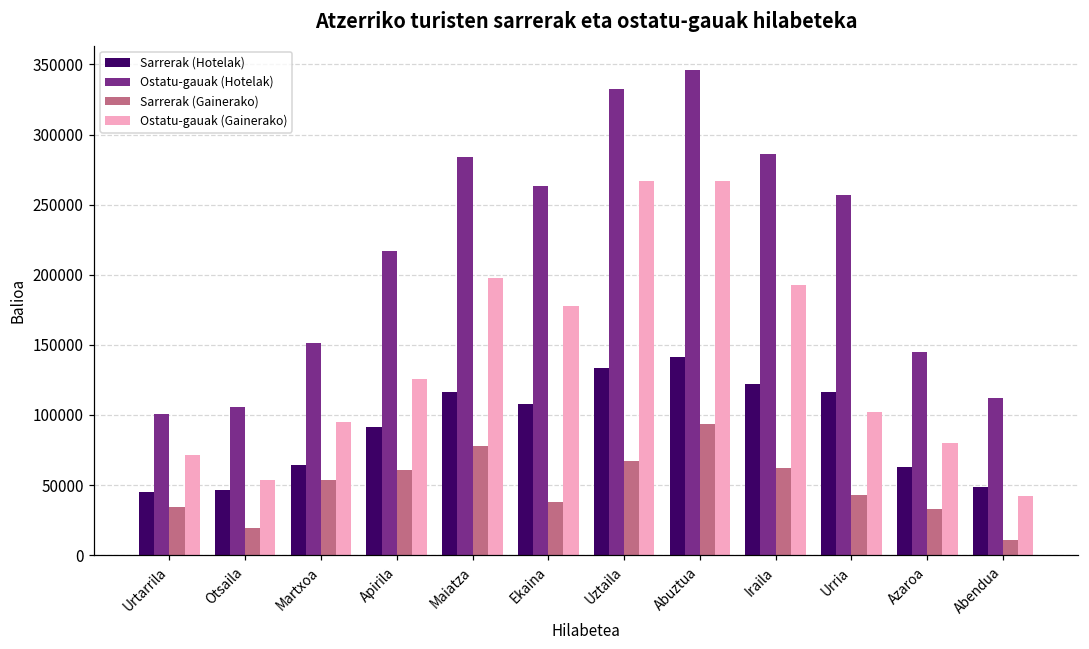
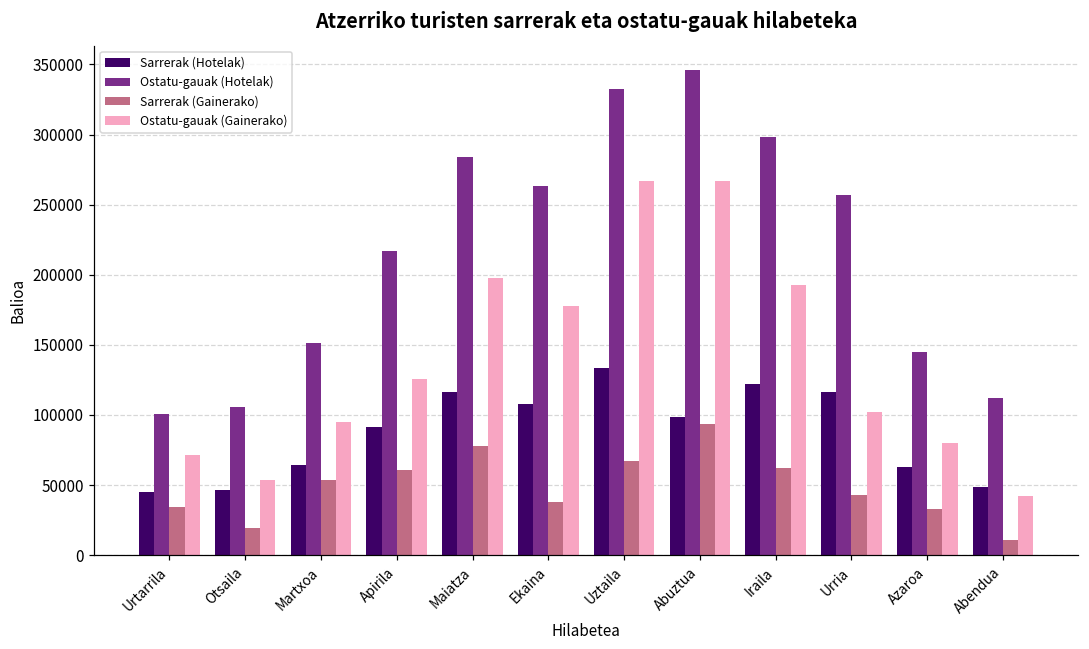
Sarrerak (Hotelak), Abuztua: 141000 -> 99000
Ostatu-gauak (Hotelak), Iraila: 286000 -> 298000
